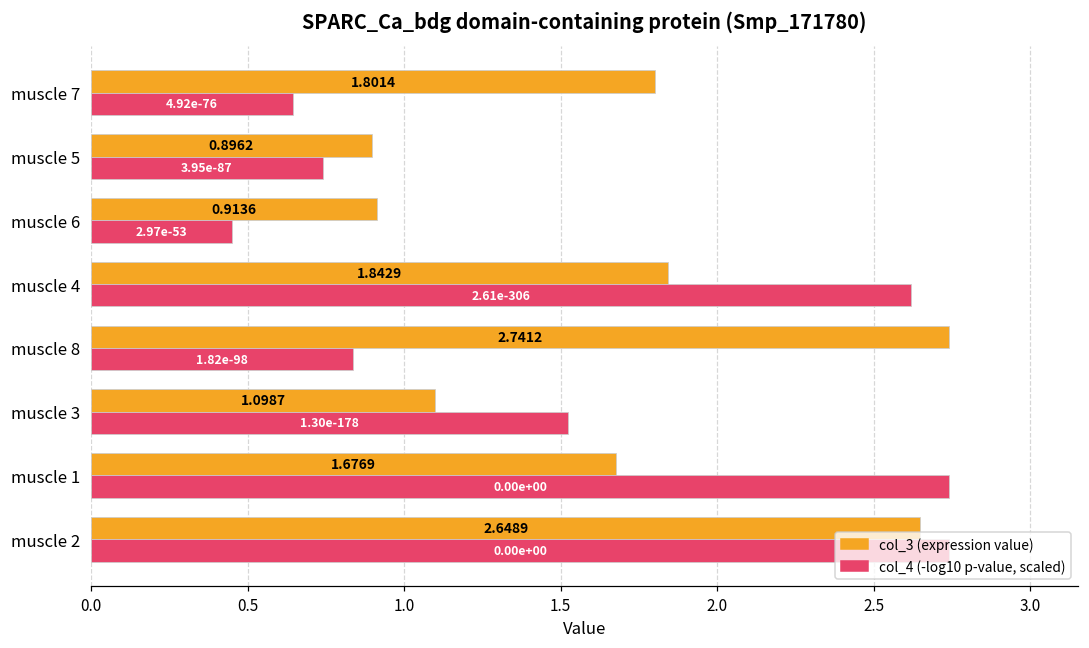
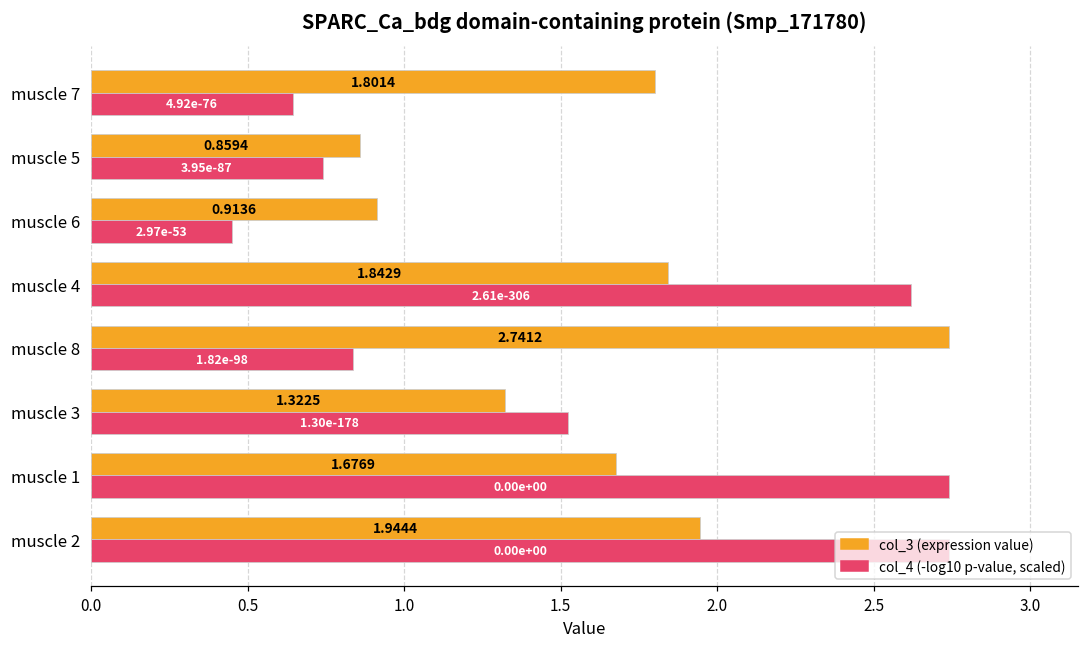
col_3 (expression value), muscle 5: 0.8962 -> 0.8594
col_3 (expression value), muscle 3: 1.0987 -> 1.3225
col_3 (expression value), muscle 2: 2.6489 -> 1.9444
